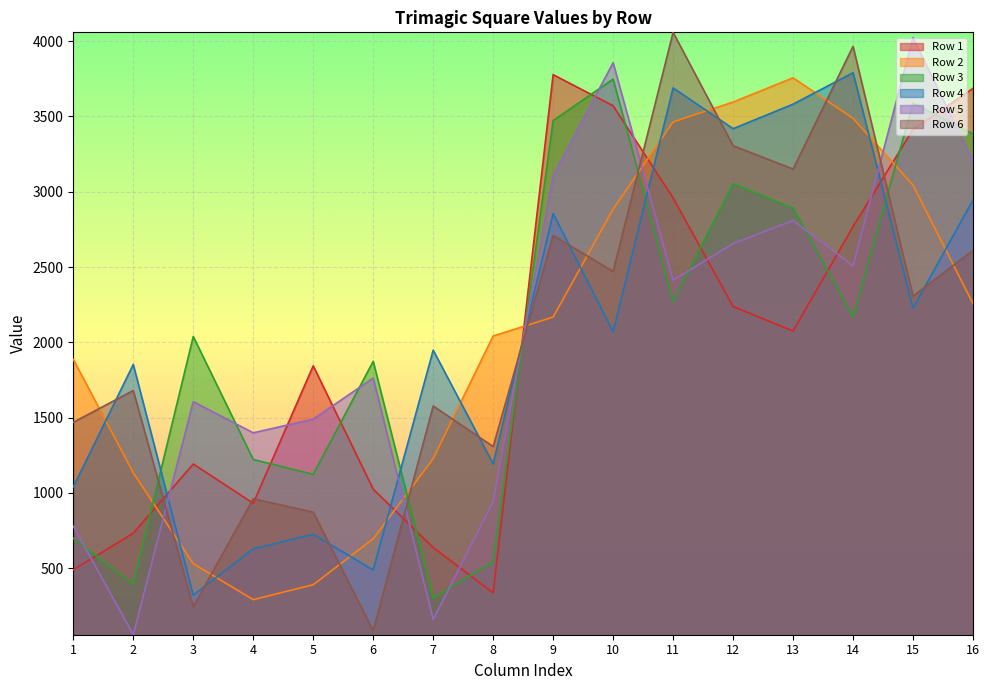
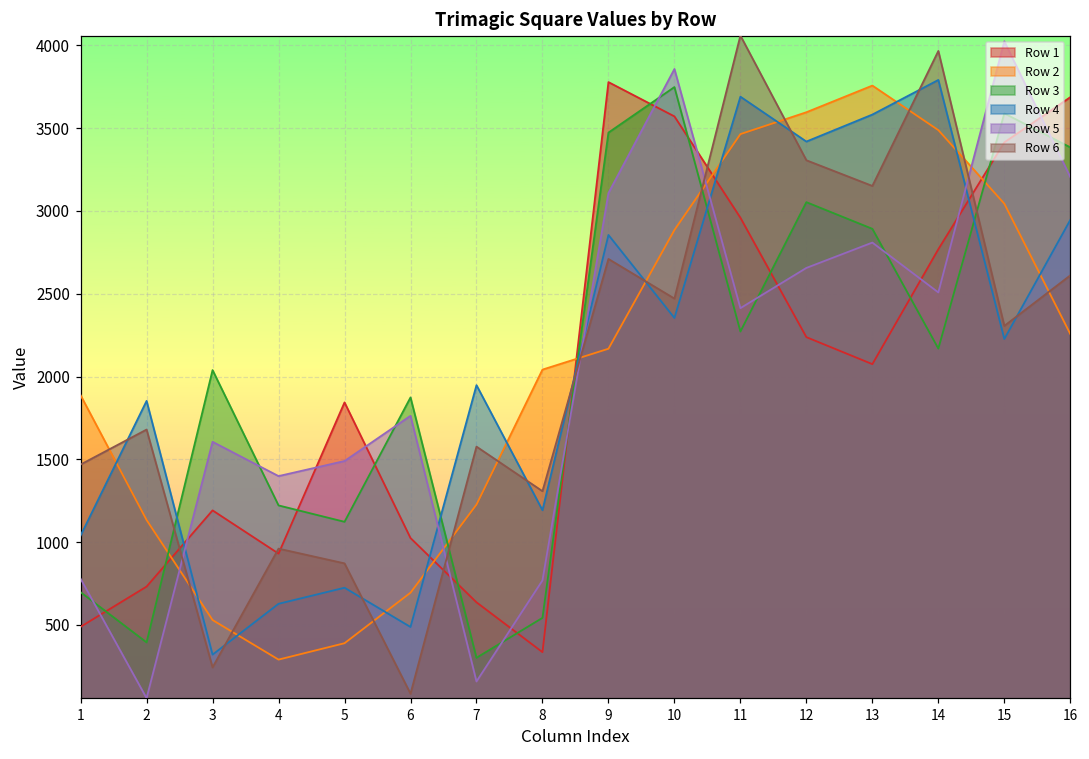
Row 5, 8: 940 -> 770
Row 4, 10: 2070 -> 2350
